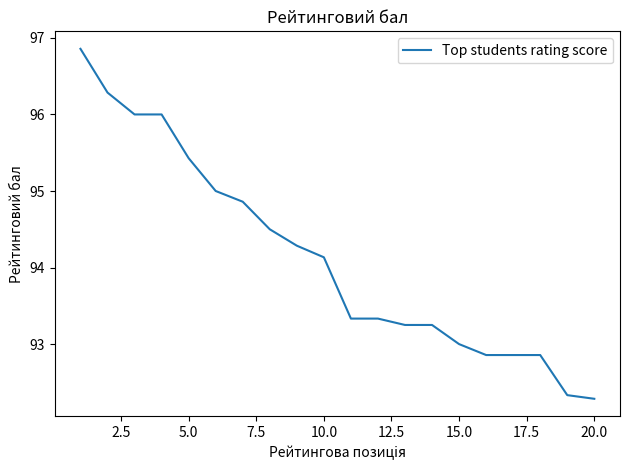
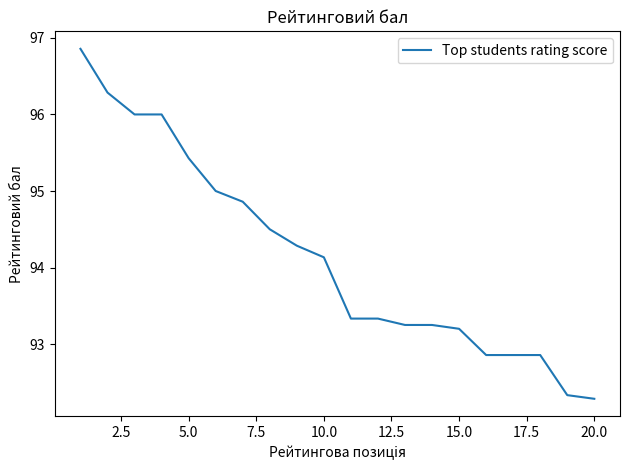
15.0: 93.0 -> 93.2
